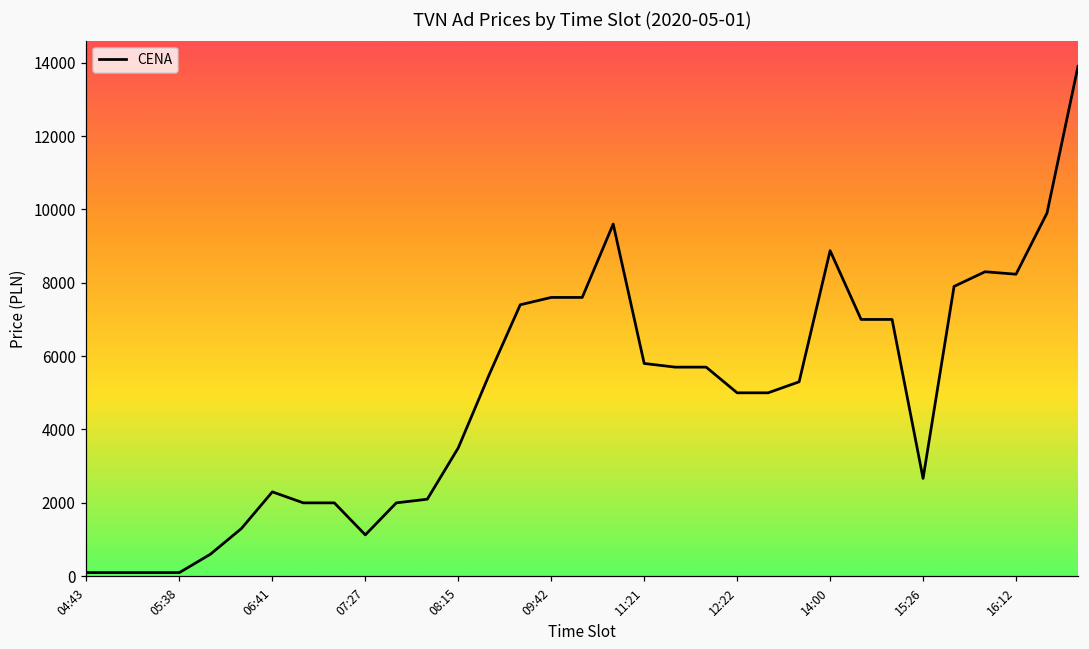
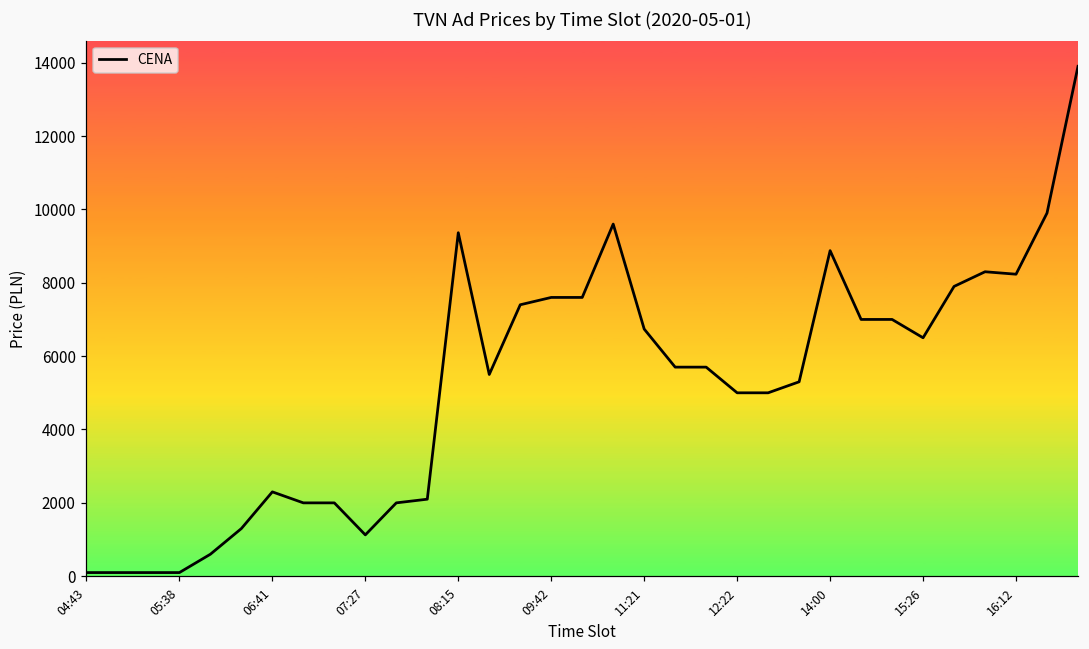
08:15: 3500 -> 9400
11:21: 5800 -> 6700
15:26: 2700 -> 6500
